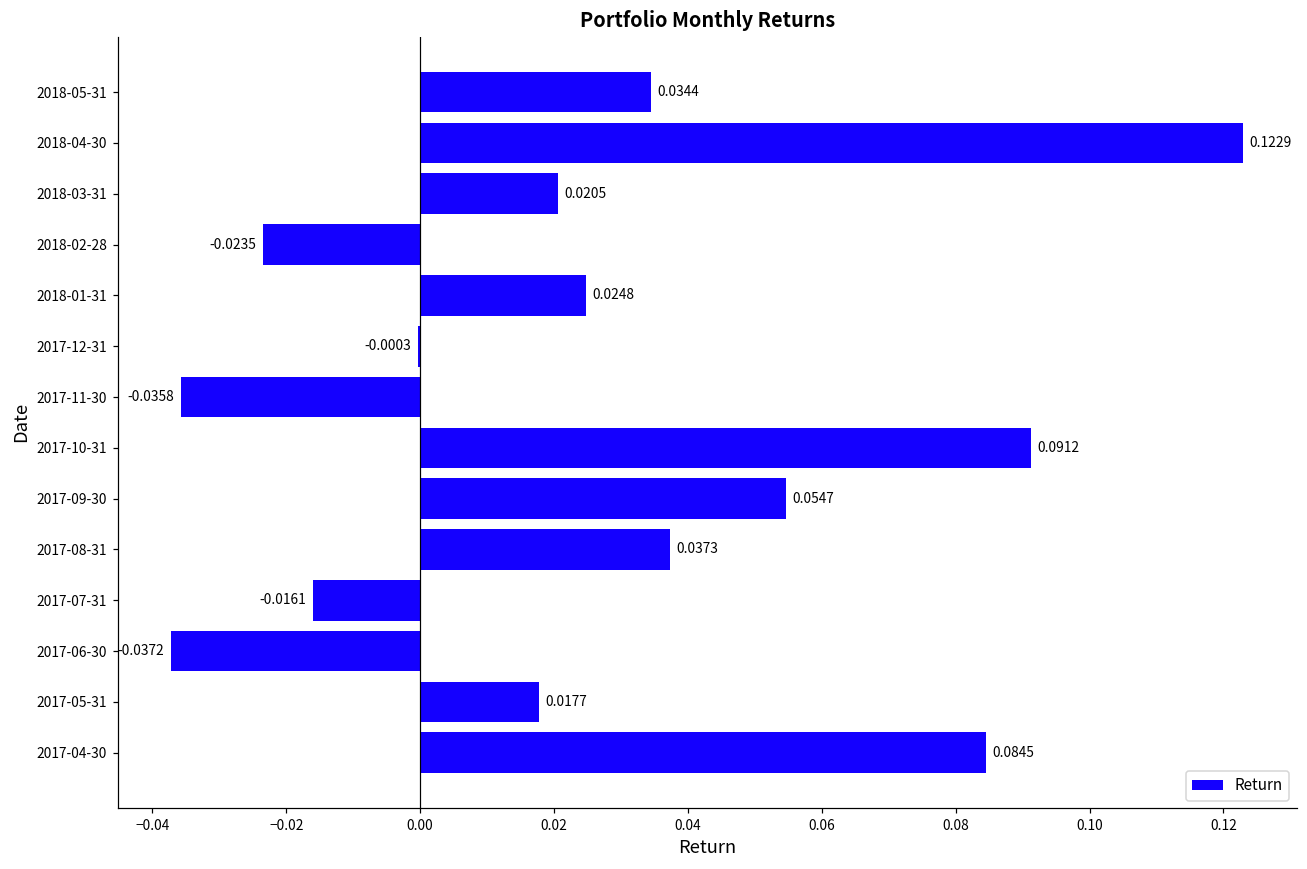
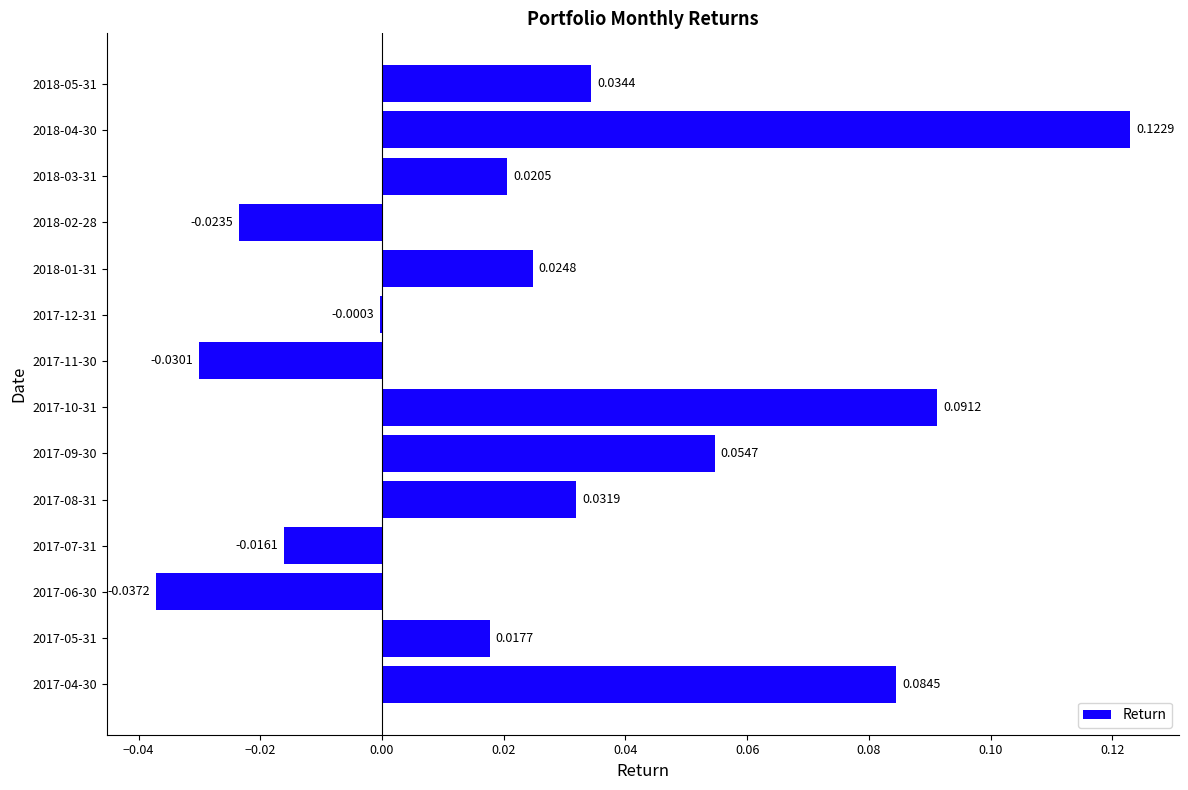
2017-11-30: -0.0358 -> -0.0301
2017-08-31: 0.0373 -> 0.0319
